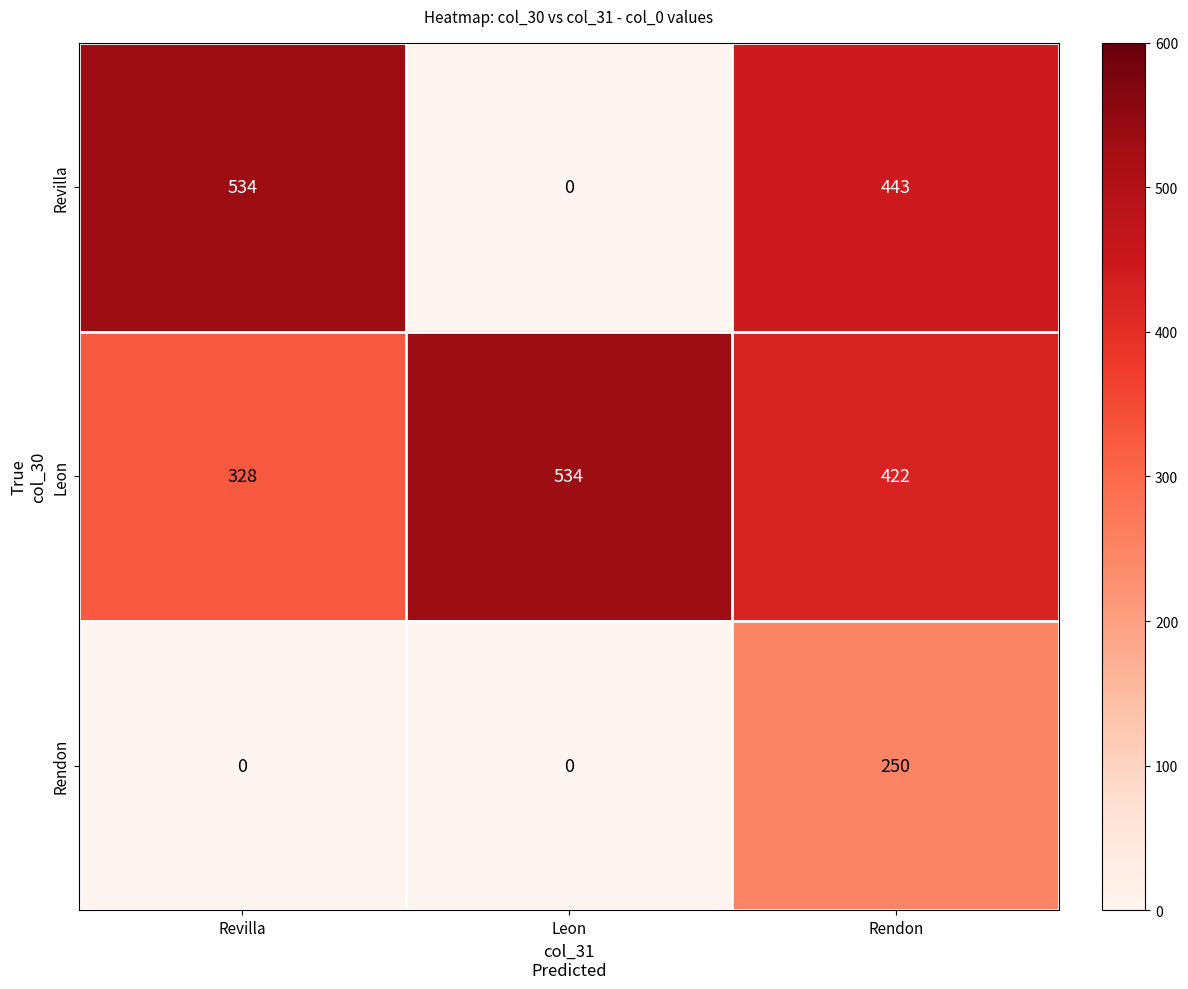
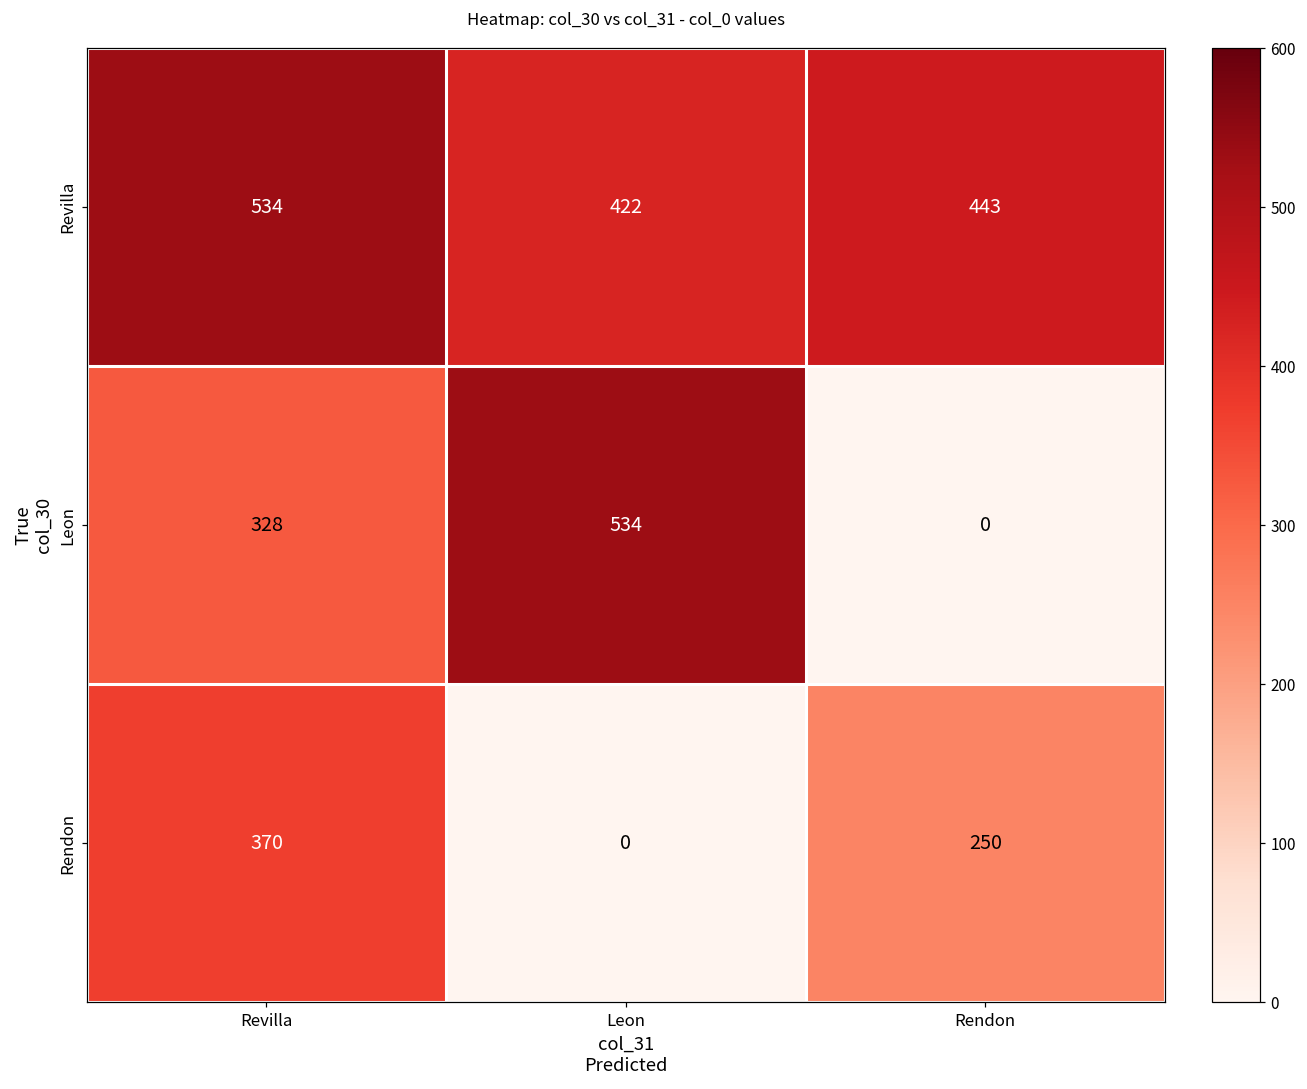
Revilla, Leon: 0 -> 422
Leon, Rendon: 422 -> 0
Rendon, Revilla: 0 -> 370
